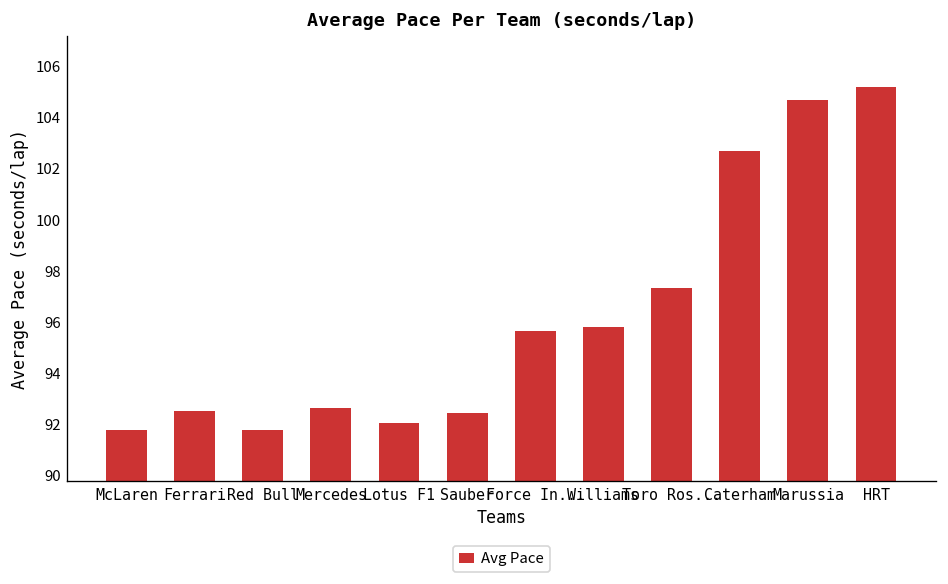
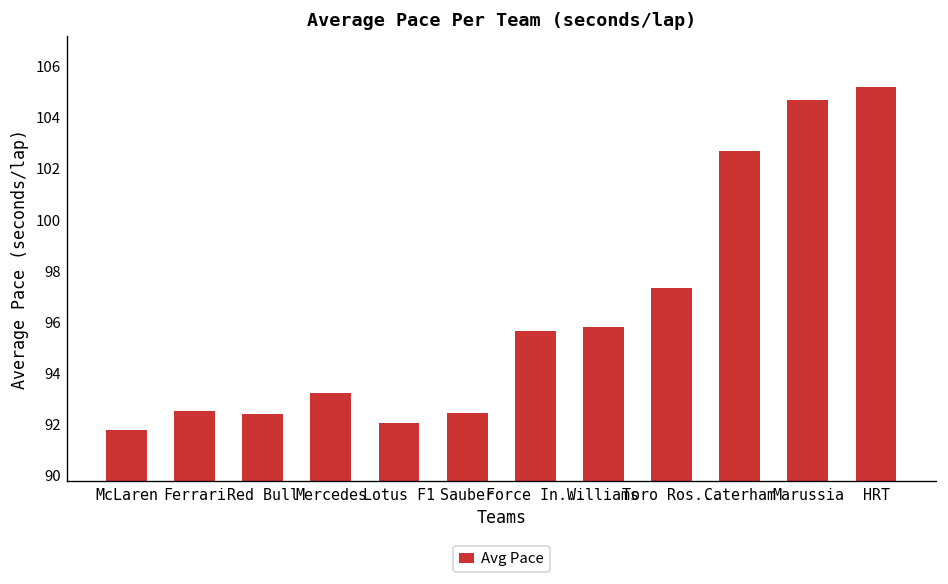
Red Bull: 91.8 -> 92.4
Mercedes: 92.6 -> 93.2
